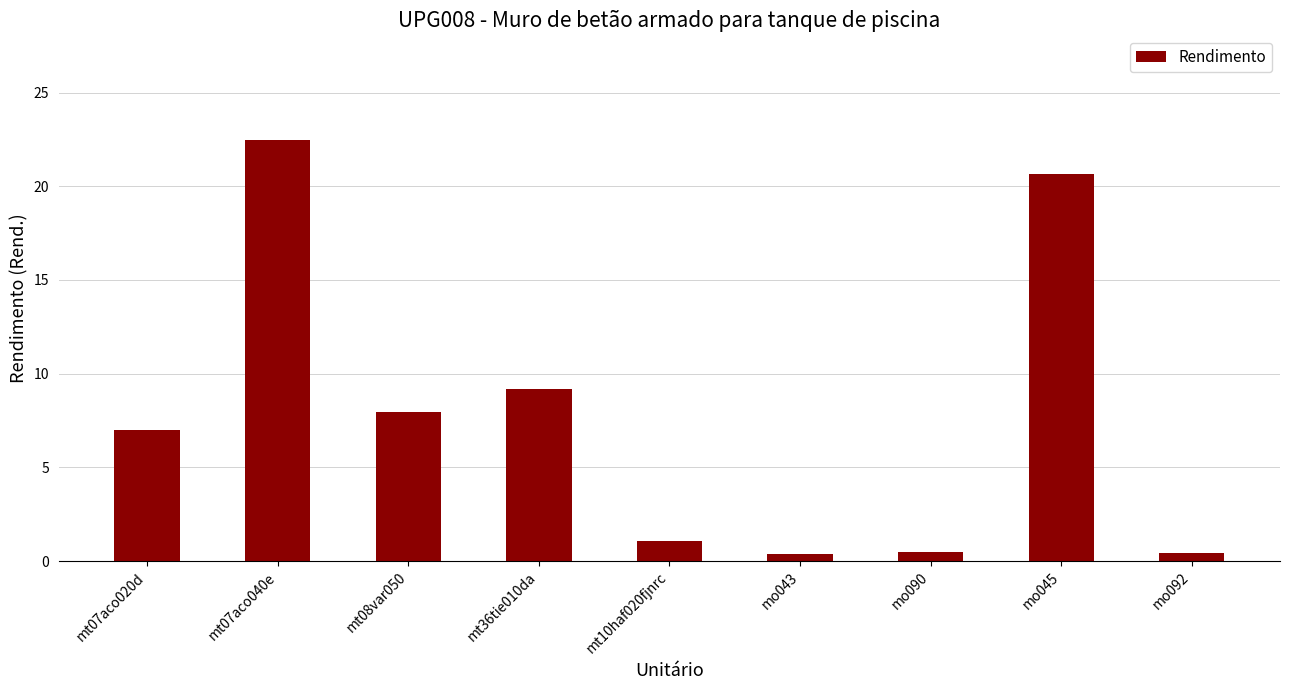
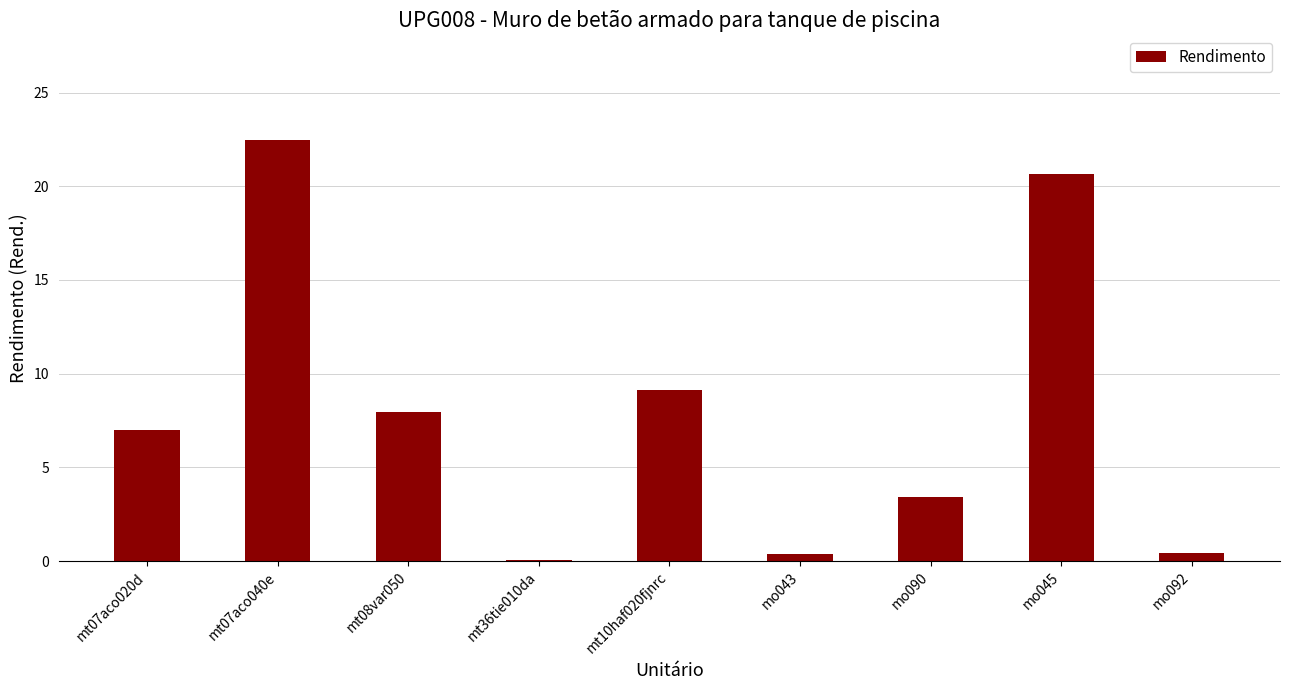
mt36tie010da: 9.2 -> 0.1
mt10haf020fjnrc: 1.1 -> 9.1
mo090: 0.5 -> 3.4
